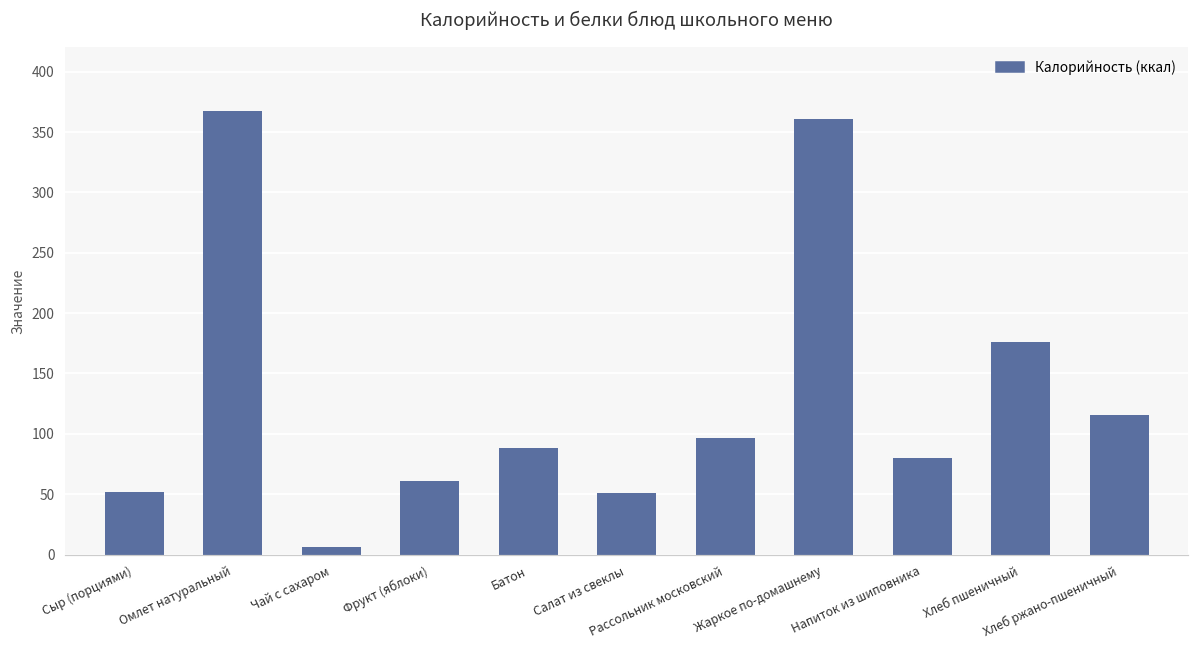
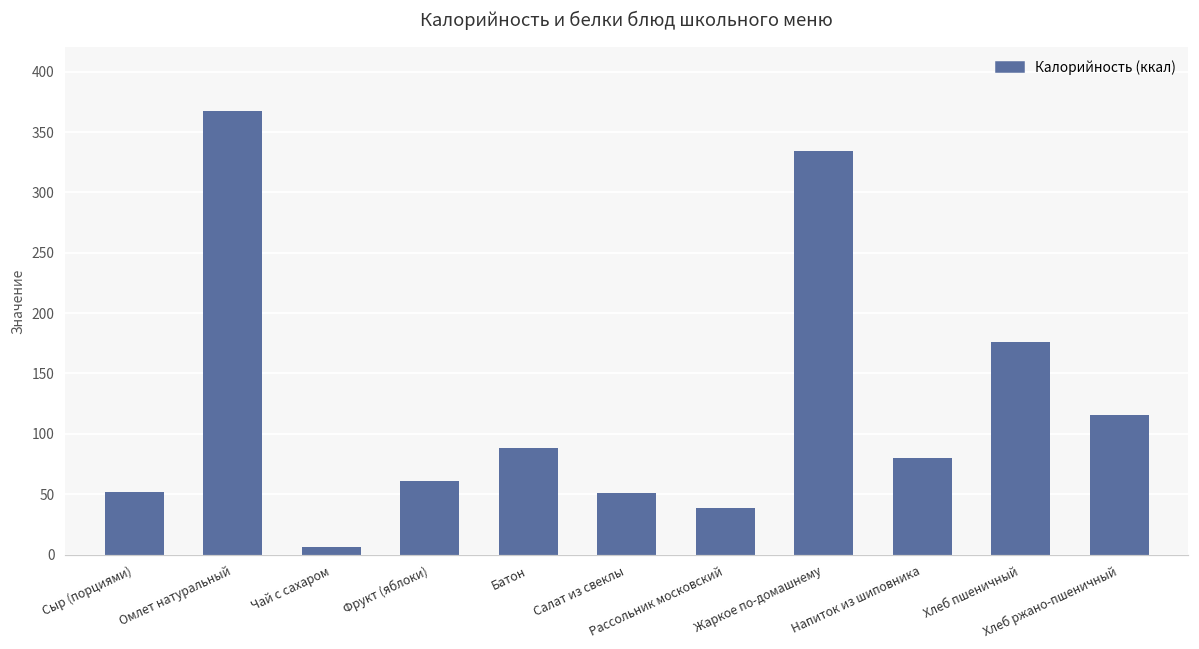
Рассольник московский: 97 -> 38
Жаркое по-домашнему: 361 -> 334
